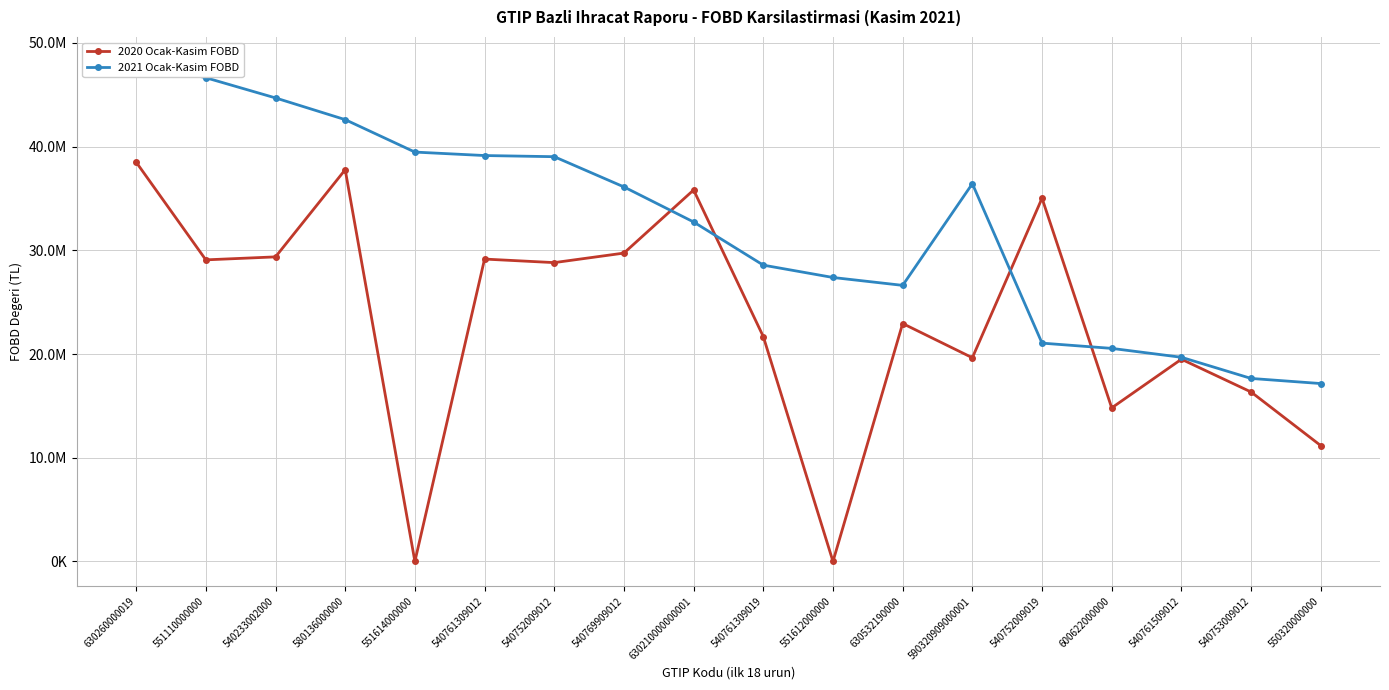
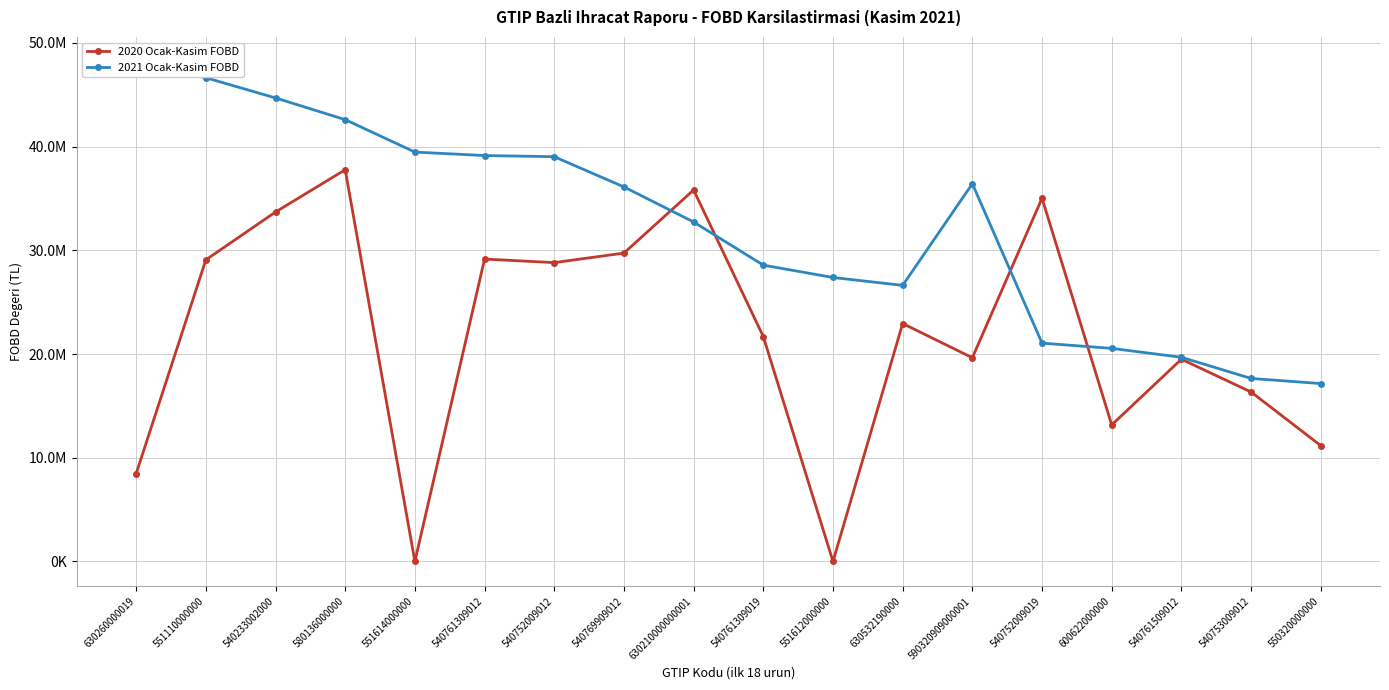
2020 Ocak-Kasim FOBD, 630260000019: 38500000 -> 8500000
2020 Ocak-Kasim FOBD, 540233002000: 29400000 -> 33700000
2020 Ocak-Kasim FOBD, 600622000000: 14800000 -> 13200000
